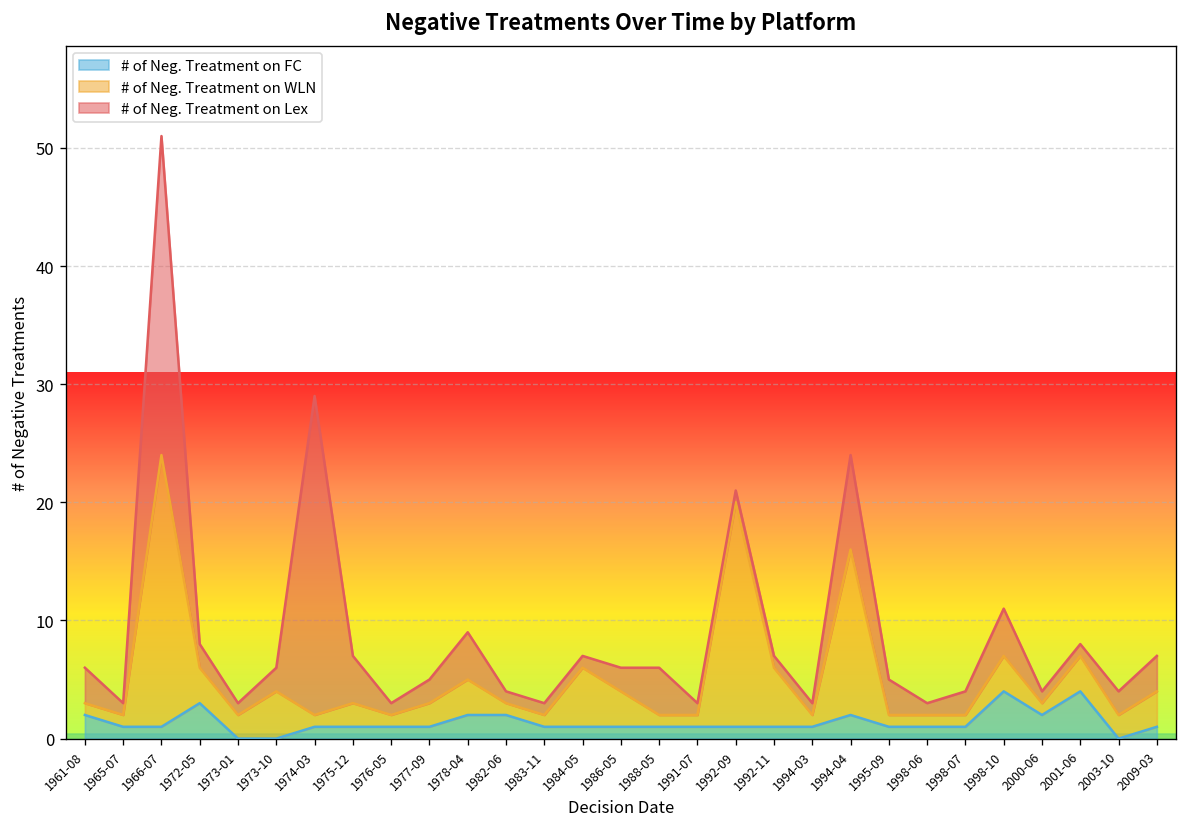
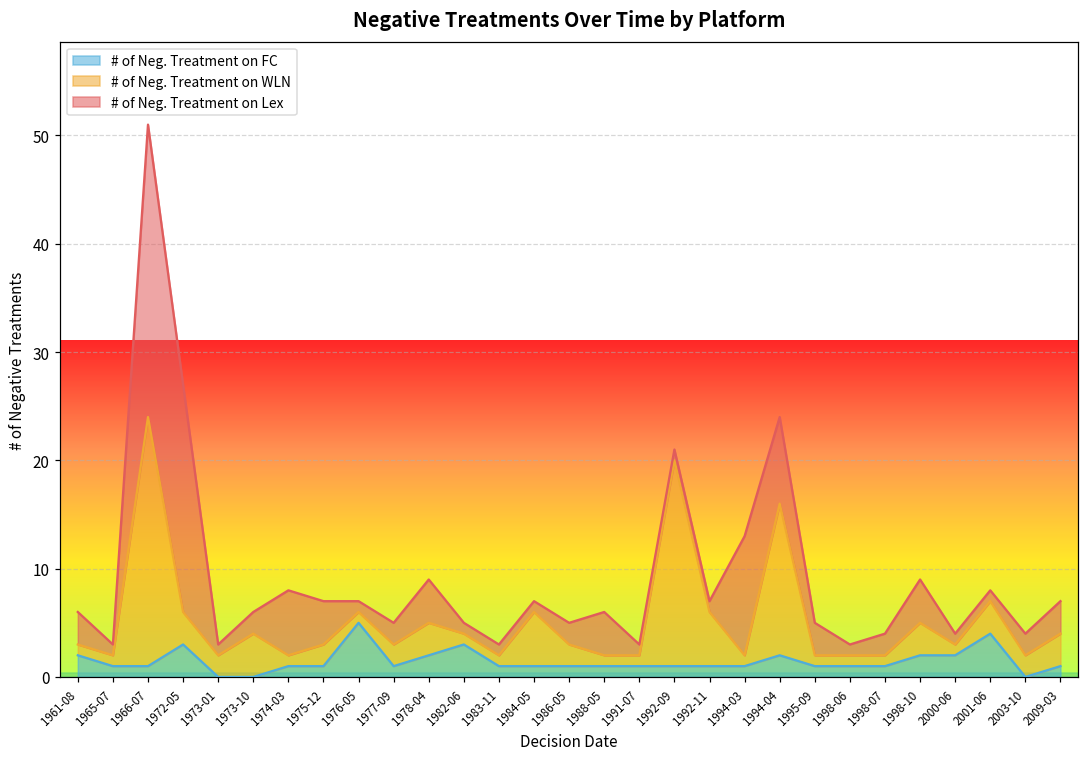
# of Neg. Treatment on Lex, 1972-05: 2 -> 21
# of Neg. Treatment on Lex, 1974-03: 27 -> 6
# of Neg. Treatment on FC, 1976-05: 1 -> 5
# of Neg. Treatment on FC, 1982-06: 2 -> 3
# of Neg. Treatment on WLN, 1986-05: 3 -> 2
# of Neg. Treatment on Lex, 1994-03: 1 -> 11
# of Neg. Treatment on FC, 1998-10: 4 -> 2
